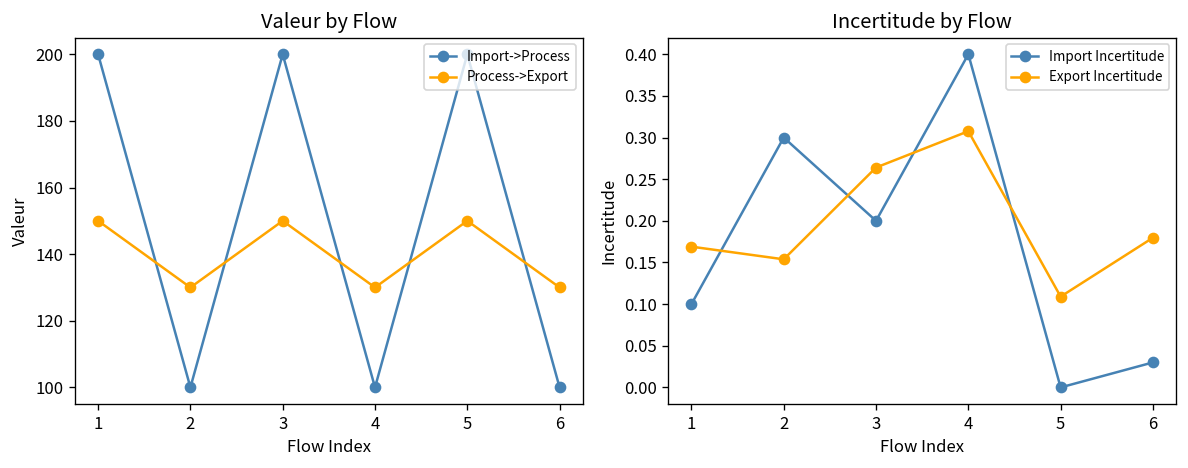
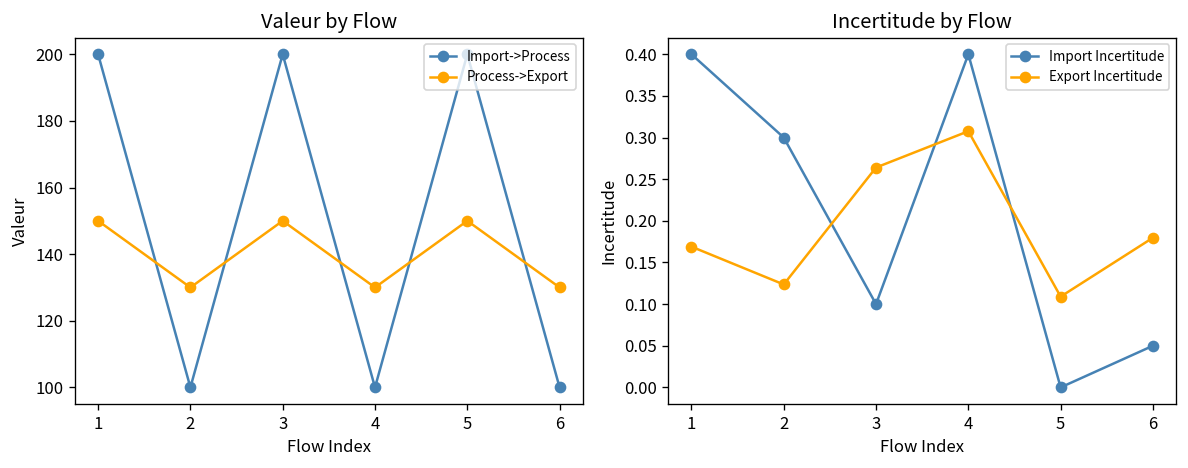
Incertitude by Flow, Import Incertitude, 1: 0.1 -> 0.4
Incertitude by Flow, Export Incertitude, 2: 0.15 -> 0.12
Incertitude by Flow, Import Incertitude, 3: 0.2 -> 0.1
Incertitude by Flow, Import Incertitude, 6: 0.03 -> 0.05
